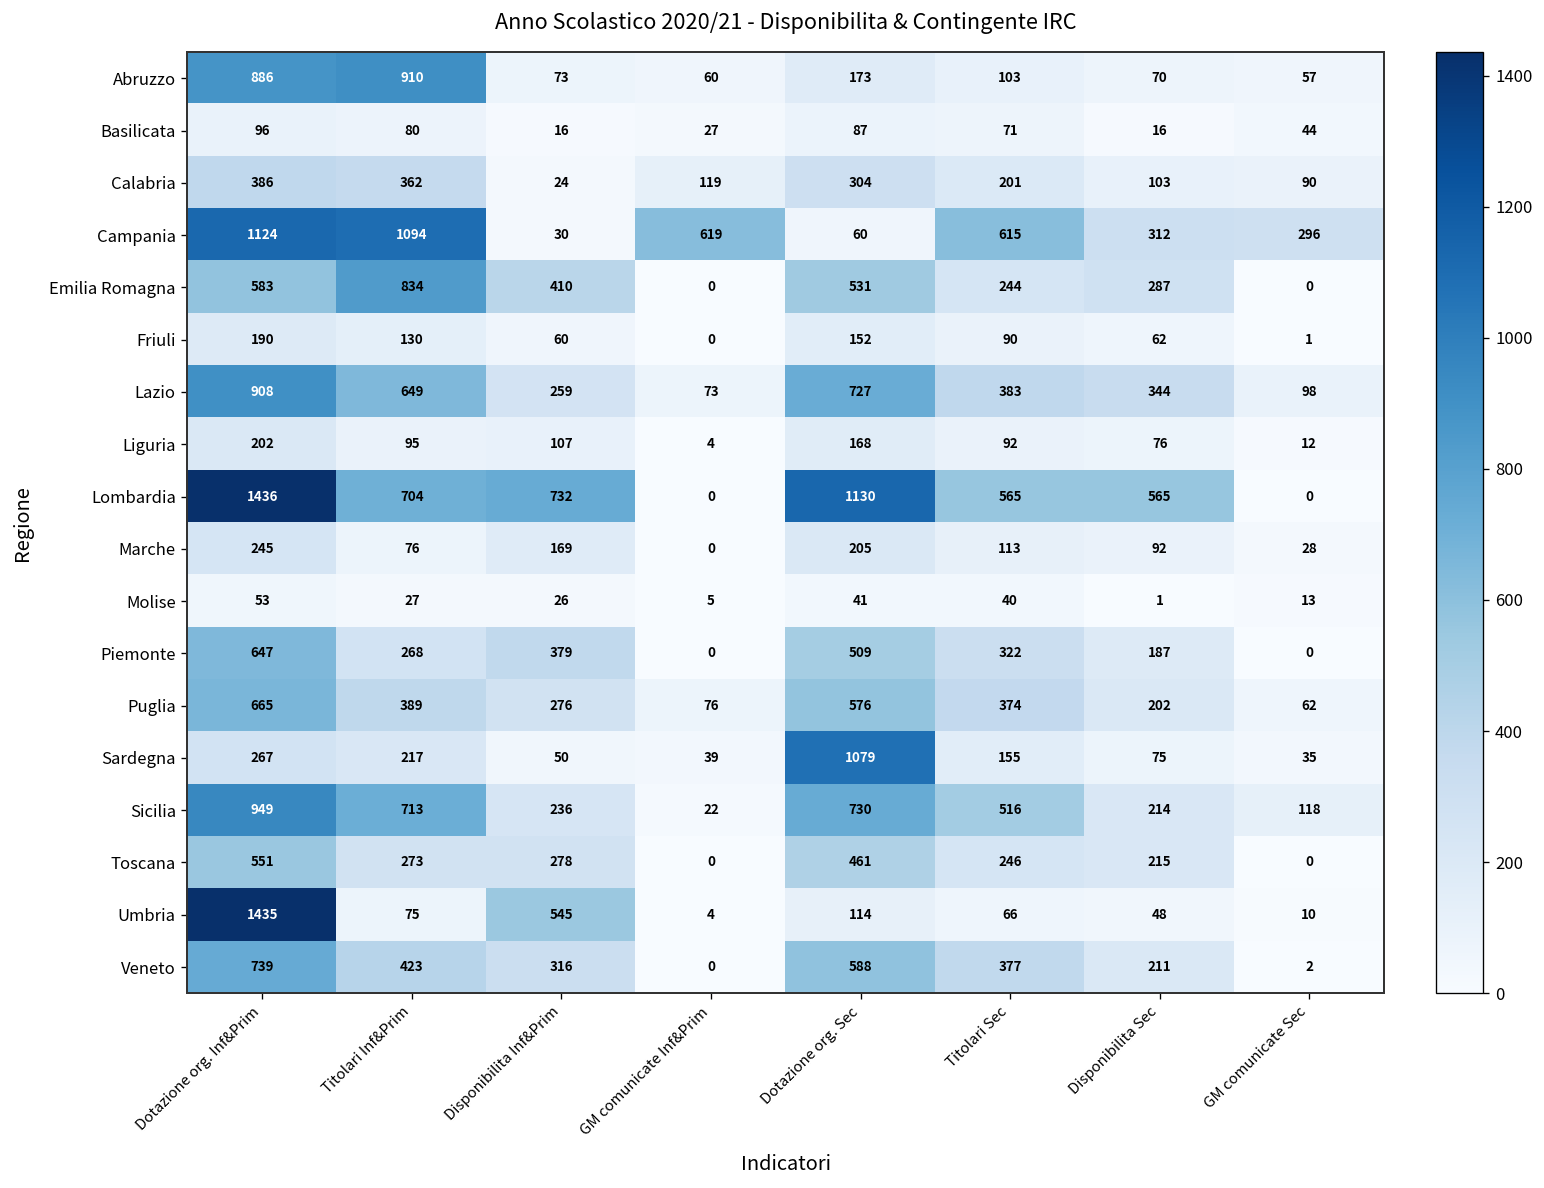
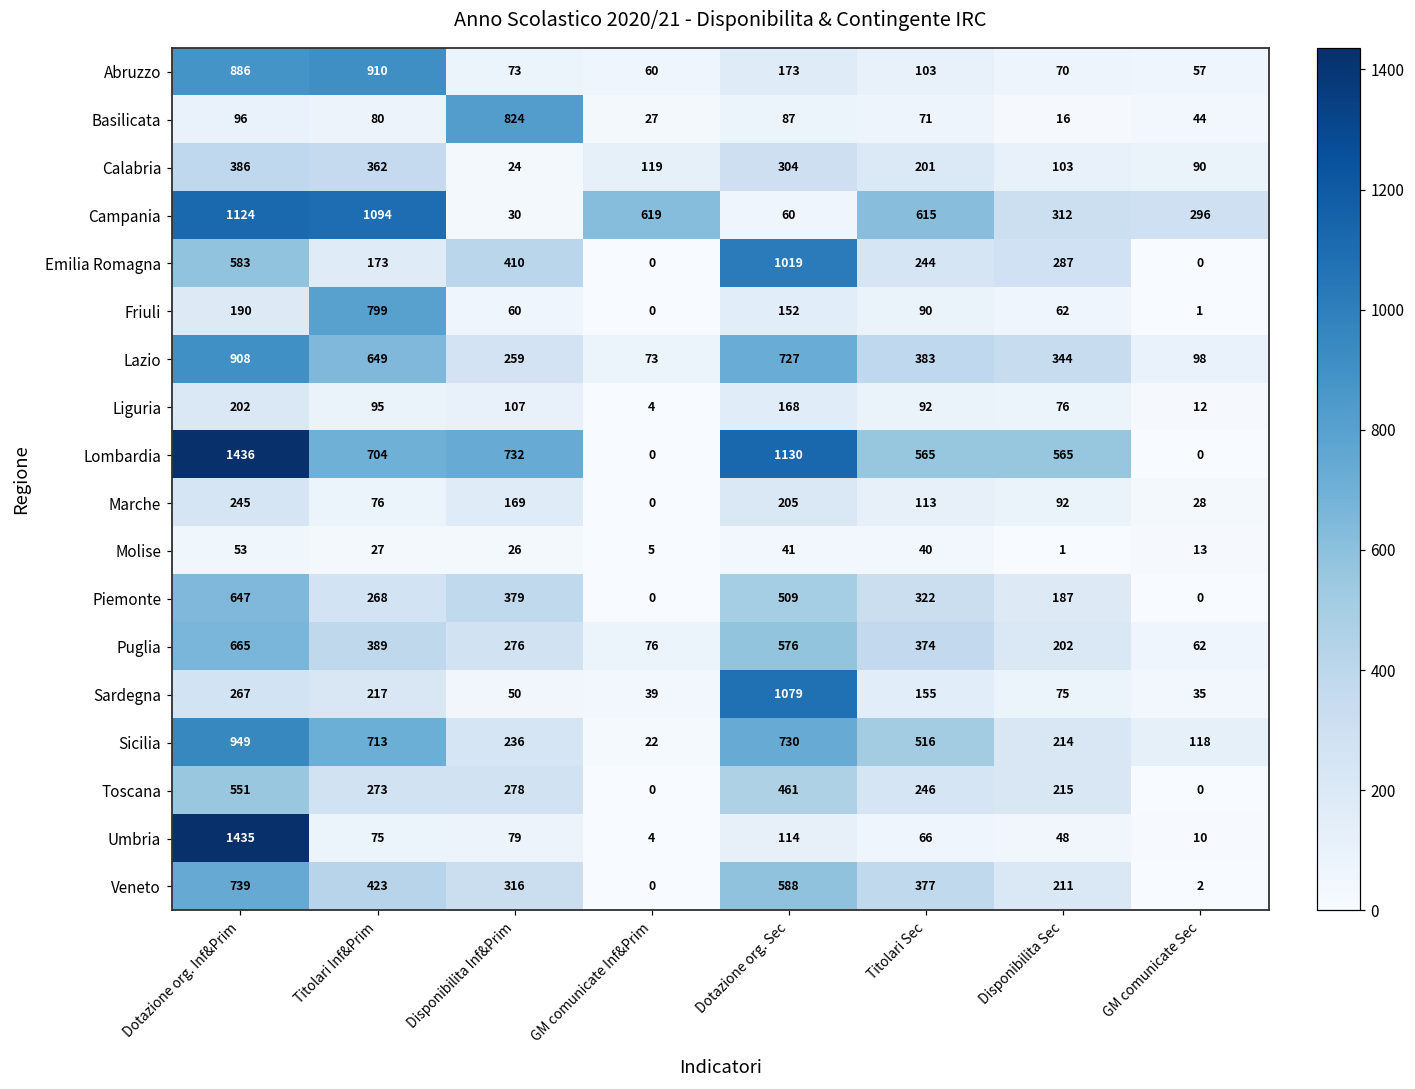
Basilicata, Disponibilita Inf&Prim: 16 -> 824
Emilia Romagna, Titolari Inf&Prim: 834 -> 173
Emilia Romagna, Dotazione org. Sec: 531 -> 1019
Friuli, Titolari Inf&Prim: 130 -> 799
Umbria, Disponibilita Inf&Prim: 545 -> 79
